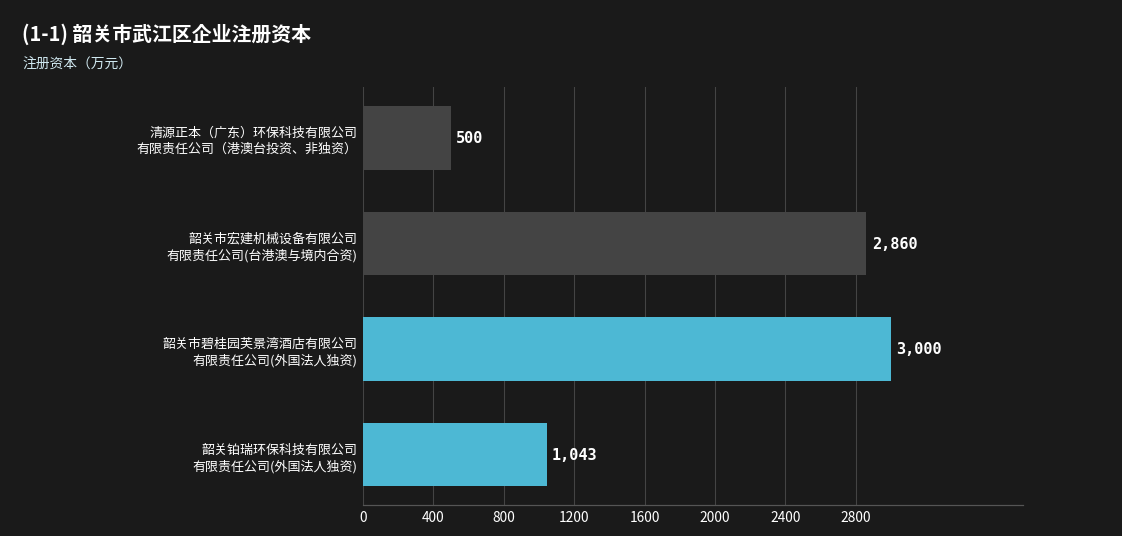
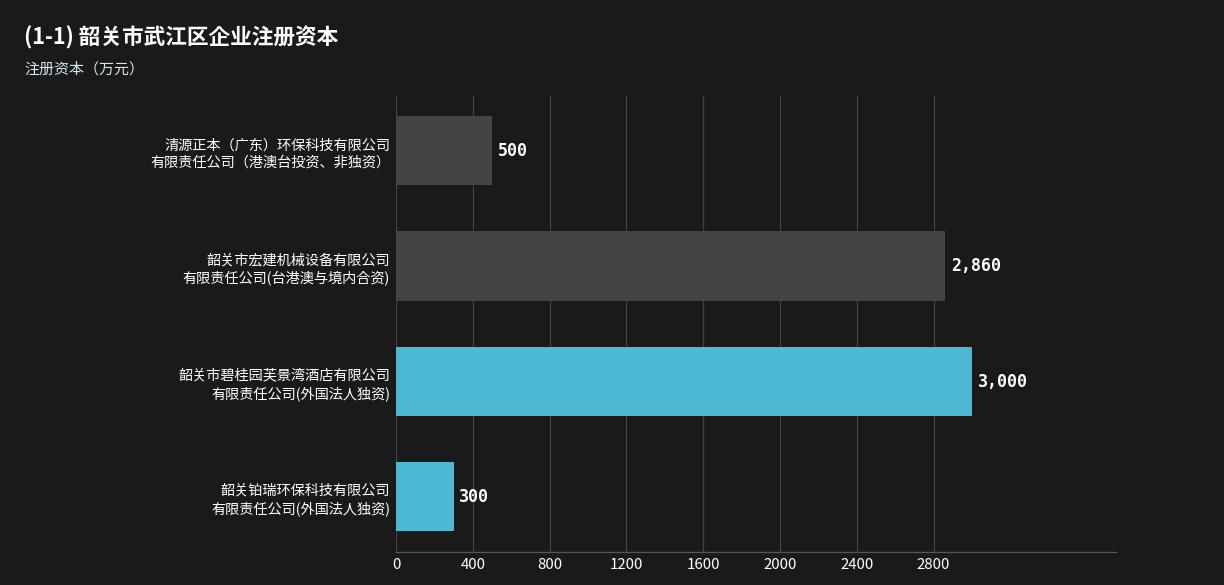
韶关铂瑞环保科技有限公司 有限责任公司(外国法人独资): 1,043 -> 300
